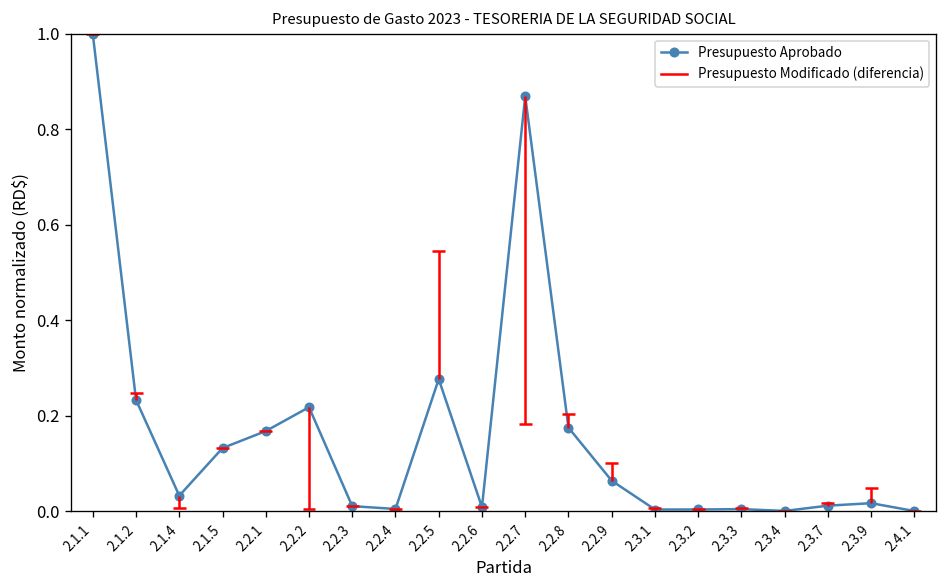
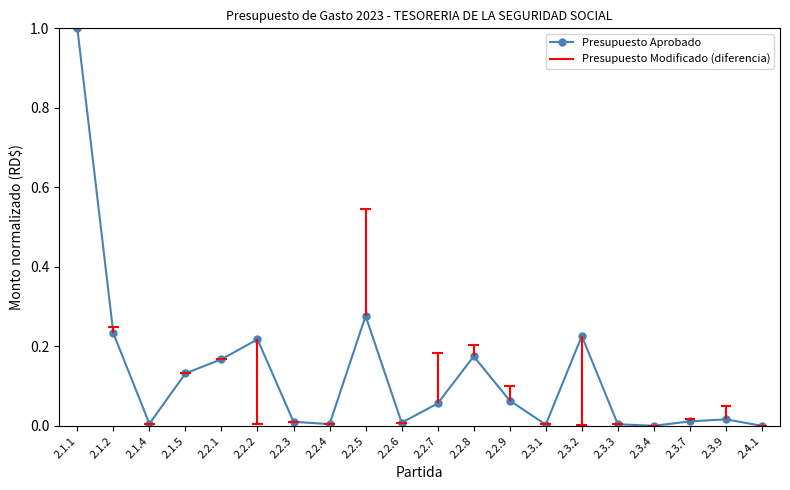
2.1.4: 0.03 -> 0.01
2.2.7: 0.87 -> 0.06
2.3.2: 0.00 -> 0.23
